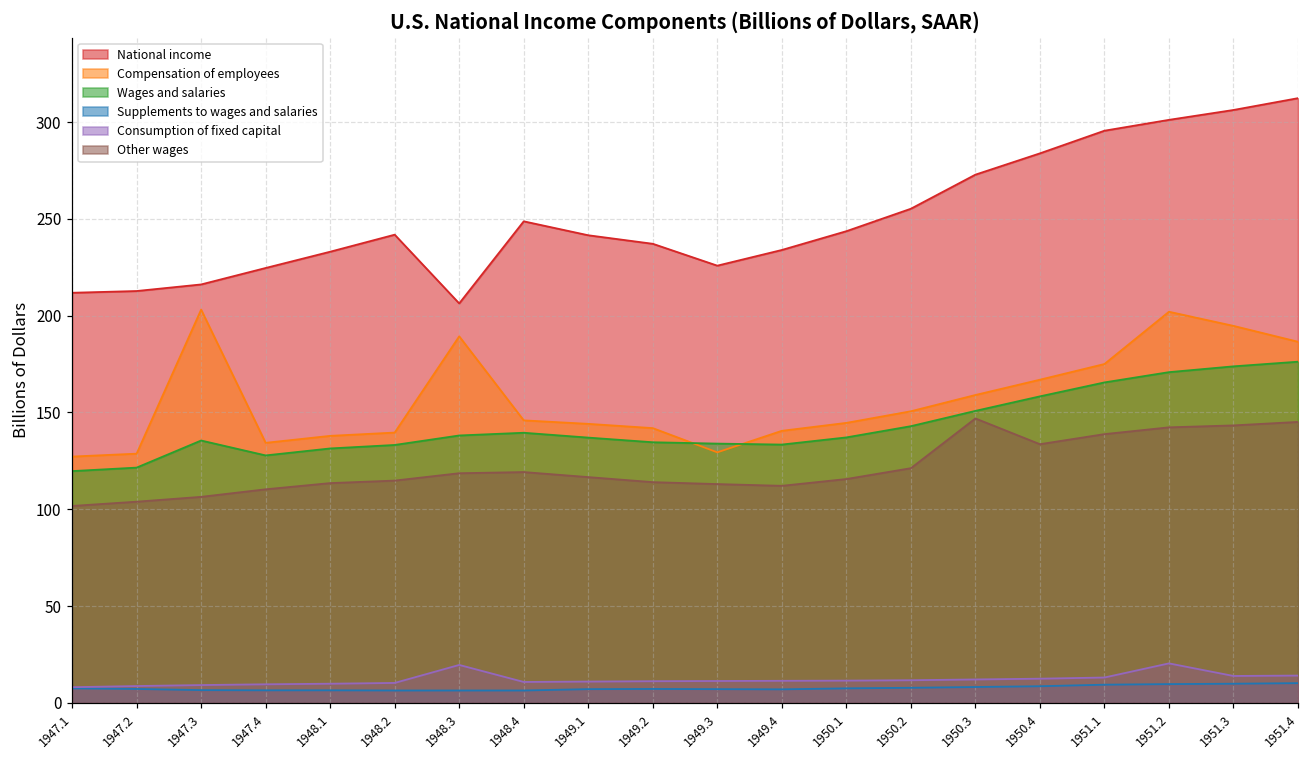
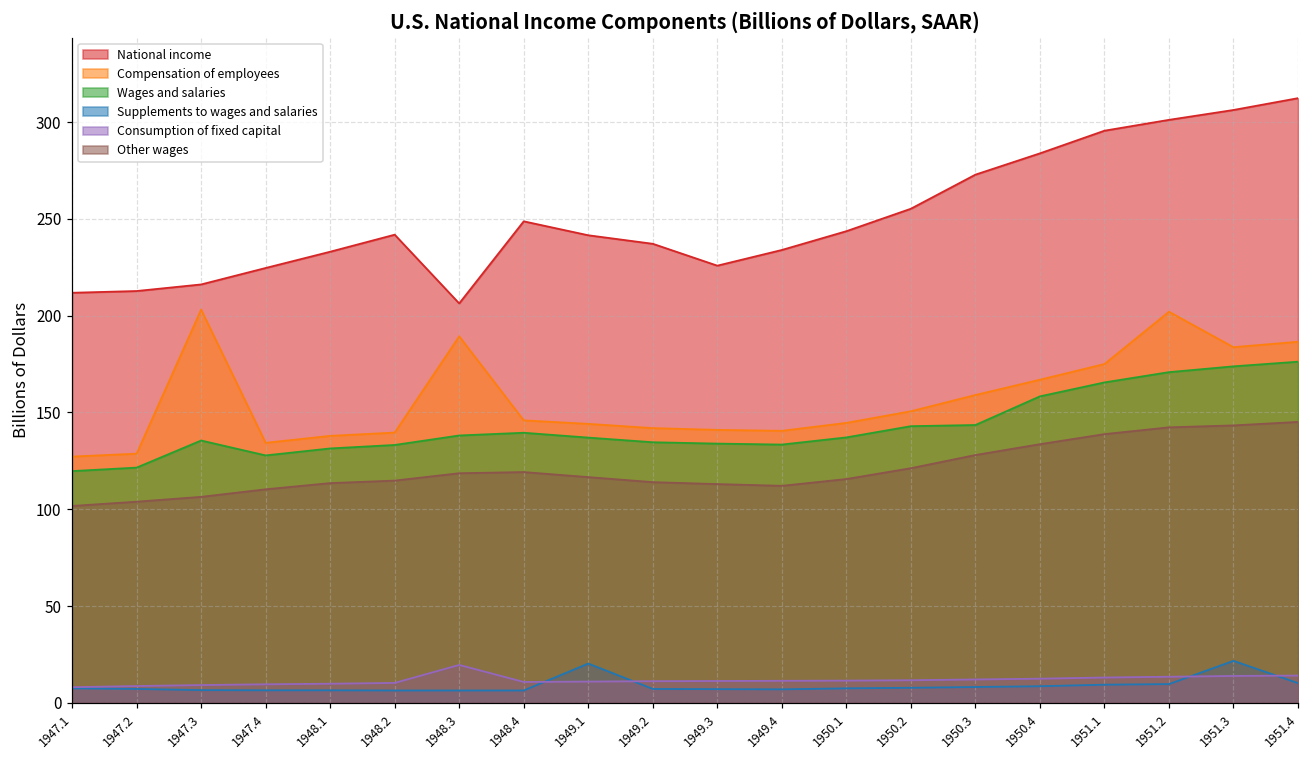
Supplements to wages and salaries, 1949.1: 7 -> 20
Compensation of employees, 1949.3: 129 -> 141
Wages and salaries, 1950.3: 151 -> 144
Other wages, 1950.3: 147 -> 128
Consumption of fixed capital, 1951.2: 20 -> 14
Compensation of employees, 1951.3: 195 -> 184
Supplements to wages and salaries, 1951.3: 10 -> 22
